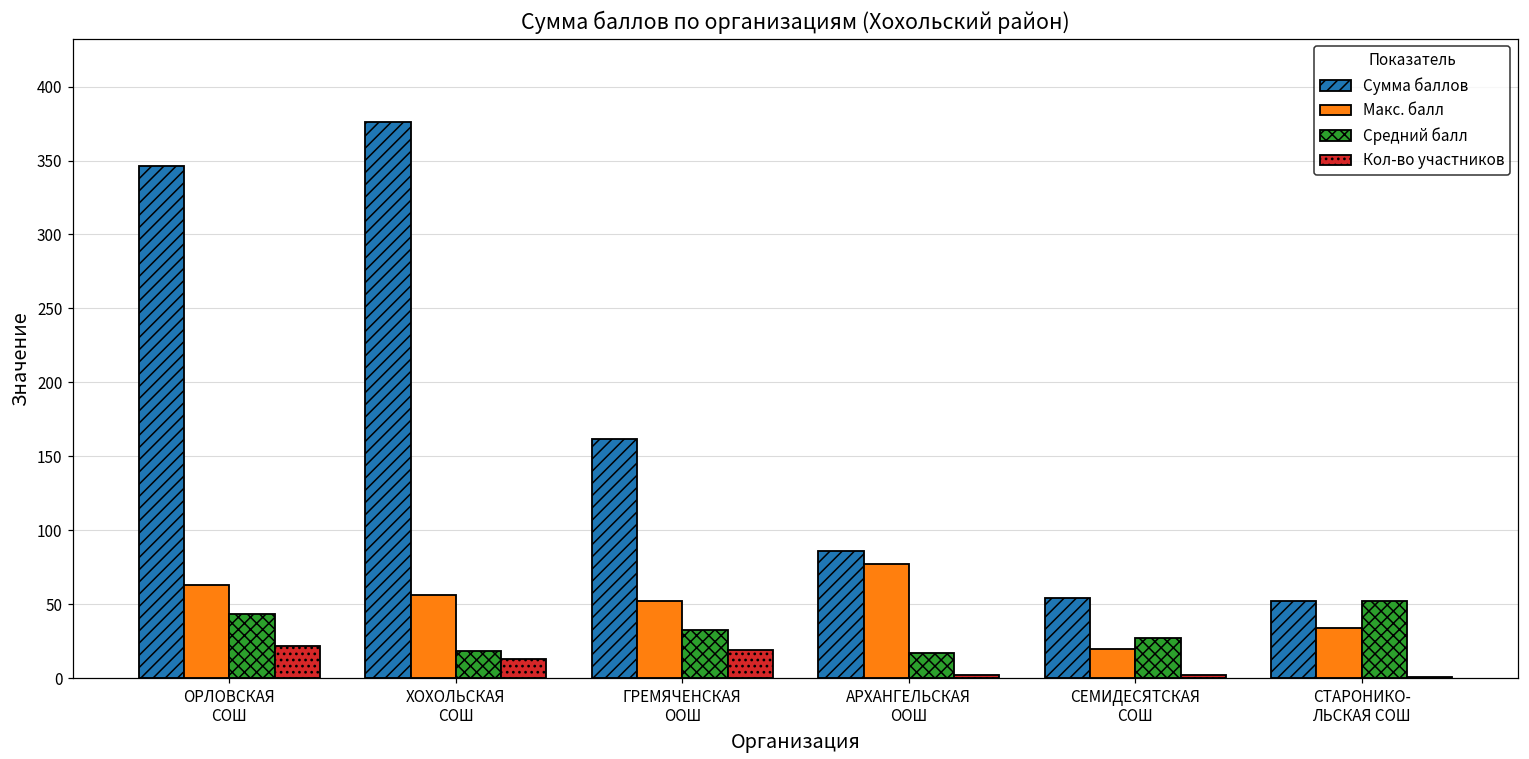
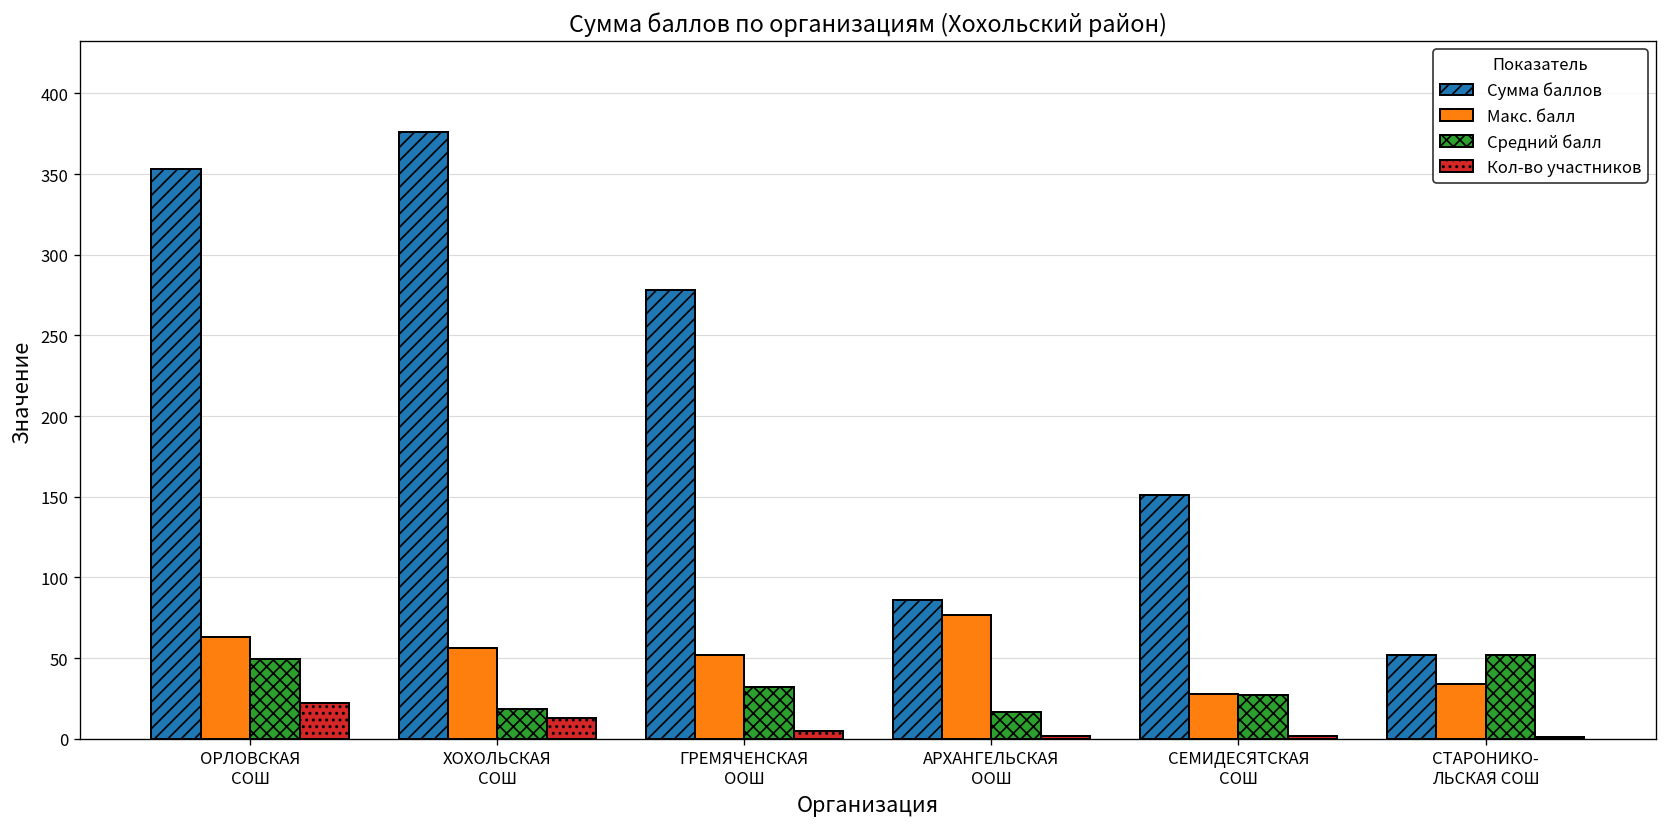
Сумма баллов, ОРЛОВСКАЯ СОШ: 346 -> 353
Средний балл, ОРЛОВСКАЯ СОШ: 43 -> 49
Сумма баллов, ГРЕМЯЧЕНСКАЯ ООШ: 162 -> 278
Кол-во участников, ГРЕМЯЧЕНСКАЯ ООШ: 19 -> 5
Сумма баллов, СЕМИДЕСЯТСКАЯ СОШ: 54 -> 151
Макс. балл, СЕМИДЕСЯТСКАЯ СОШ: 20 -> 28
